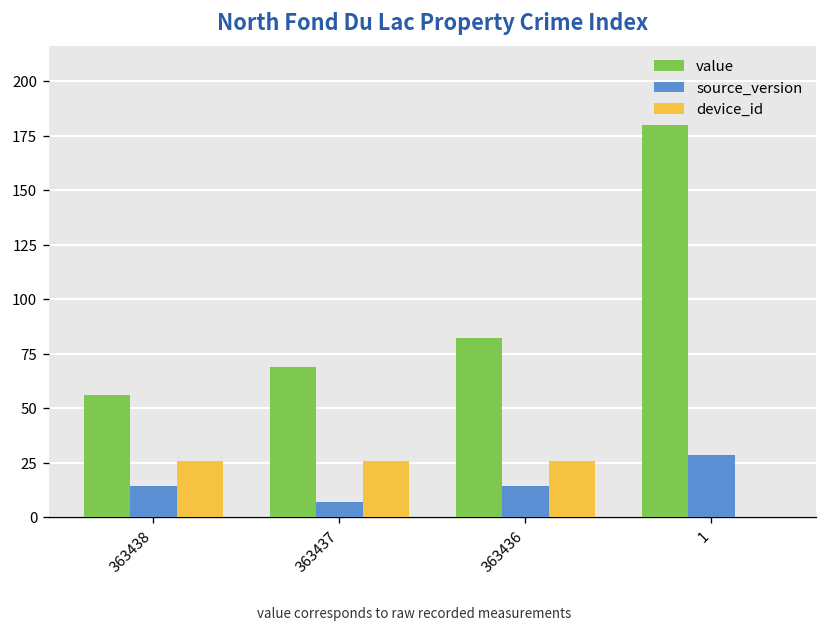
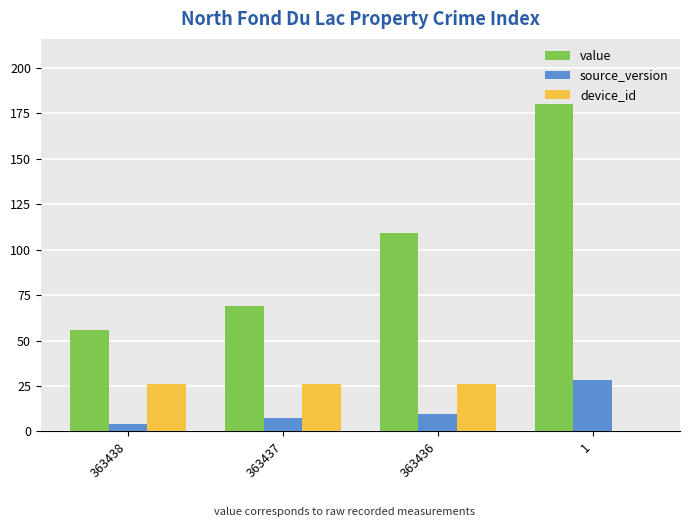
source_version, 363438: 14 -> 4
value, 363436: 82 -> 109
source_version, 363436: 14 -> 10
